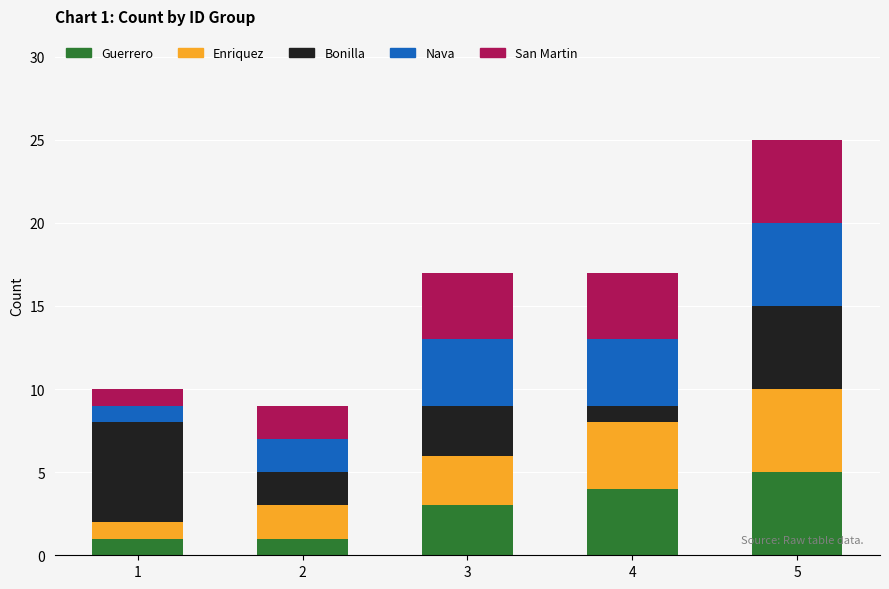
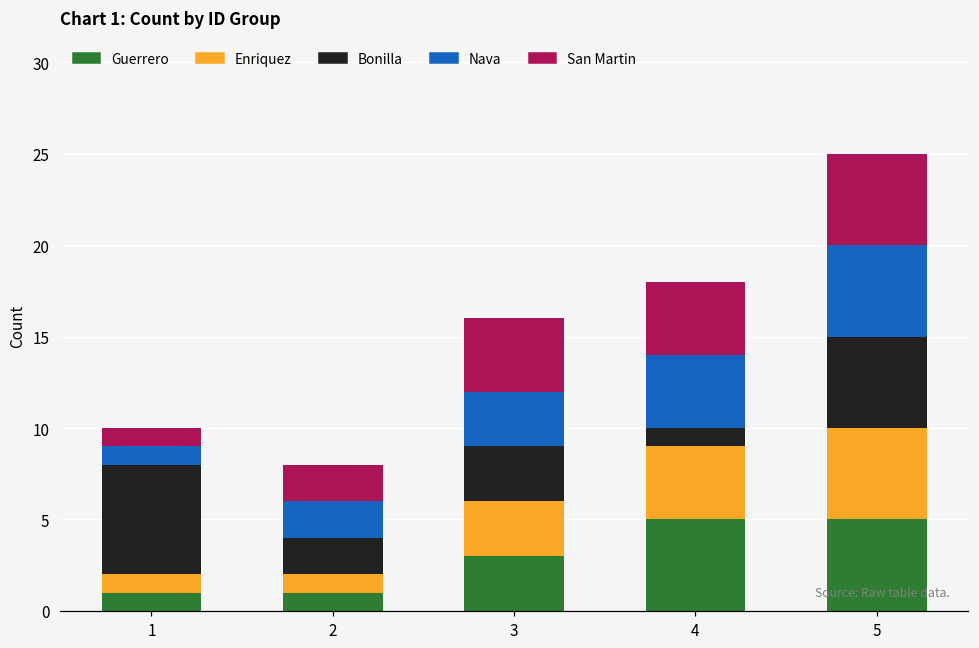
Enriquez, 2: 2 -> 1
Nava, 3: 4 -> 3
Guerrero, 4: 4 -> 5
